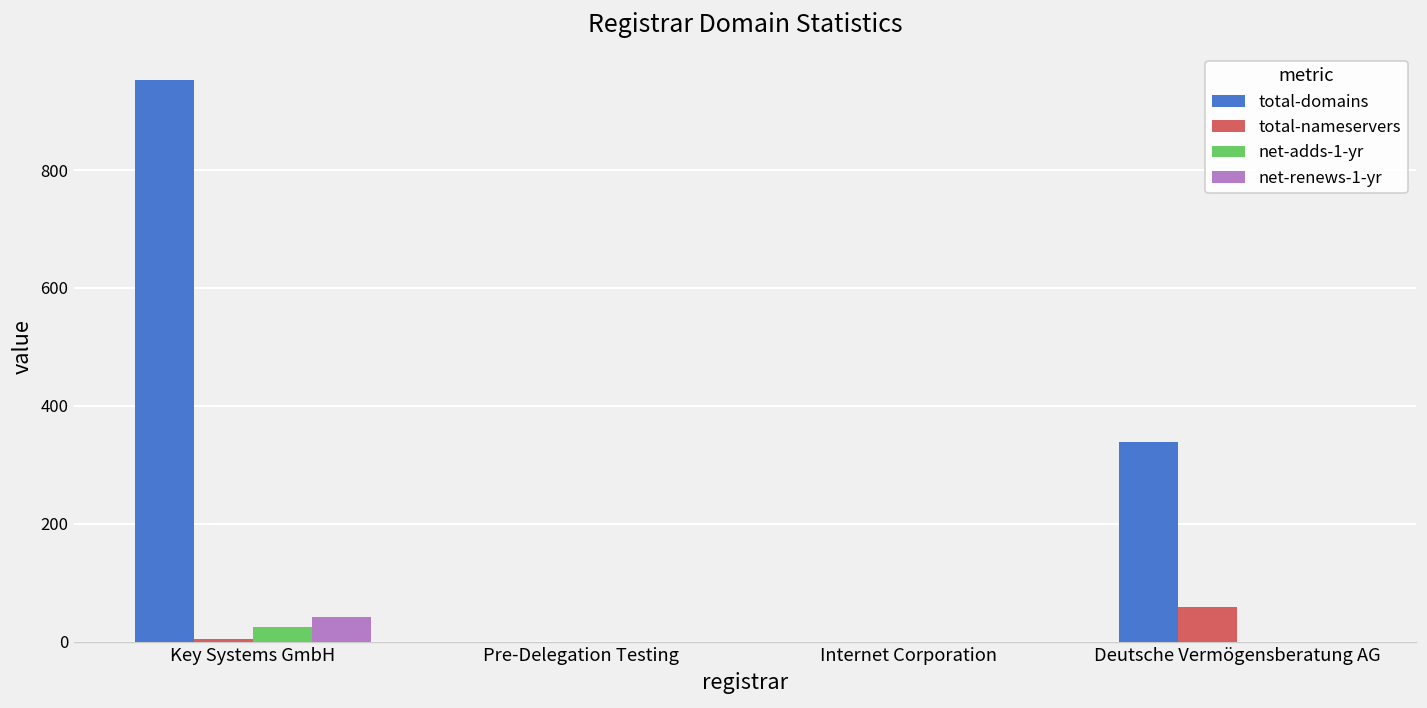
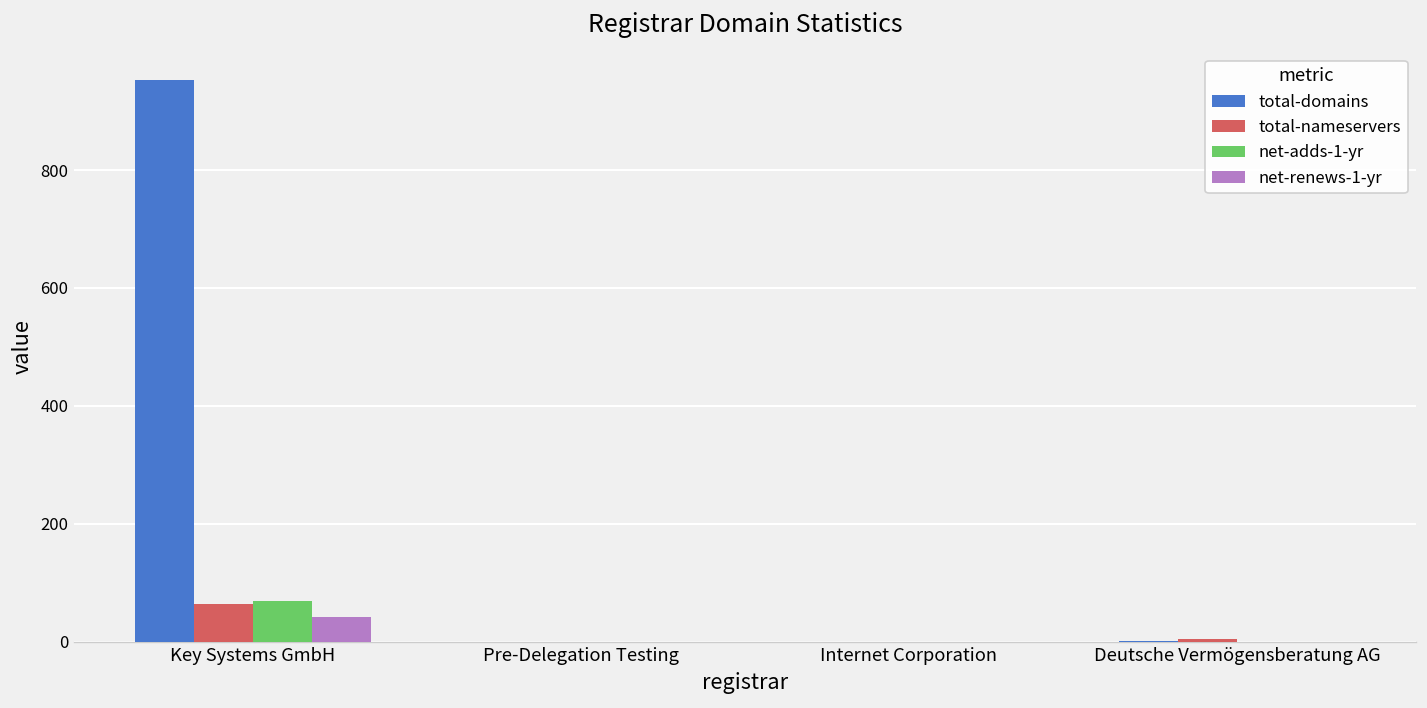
total-nameservers, Key Systems GmbH: 10 -> 60
net-adds-1-yr, Key Systems GmbH: 20 -> 70
total-domains, Deutsche Vermögensberatung AG: 340 -> 0
total-nameservers, Deutsche Vermögensberatung AG: 60 -> 0
